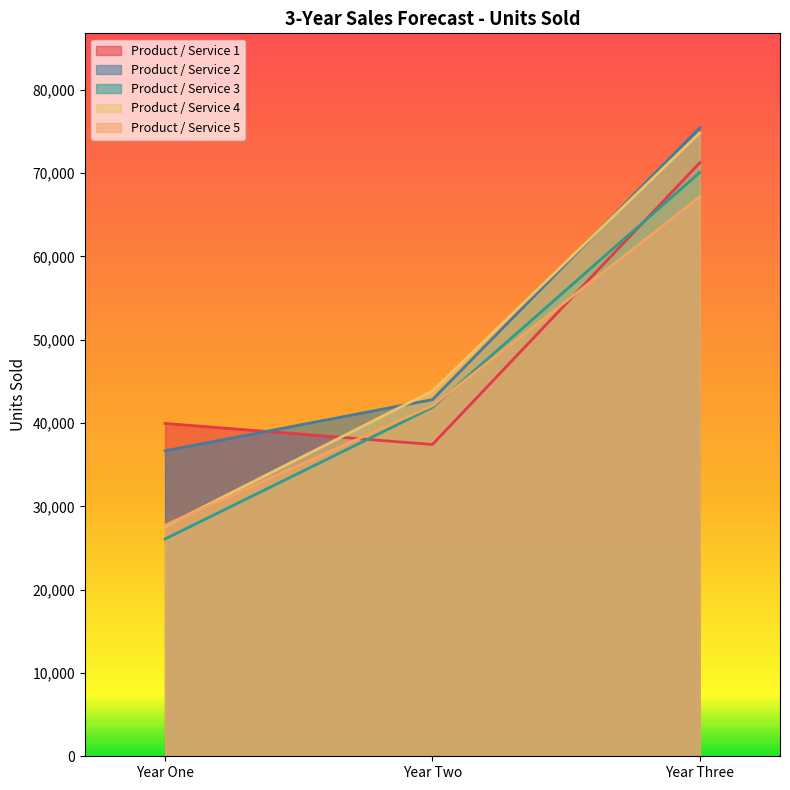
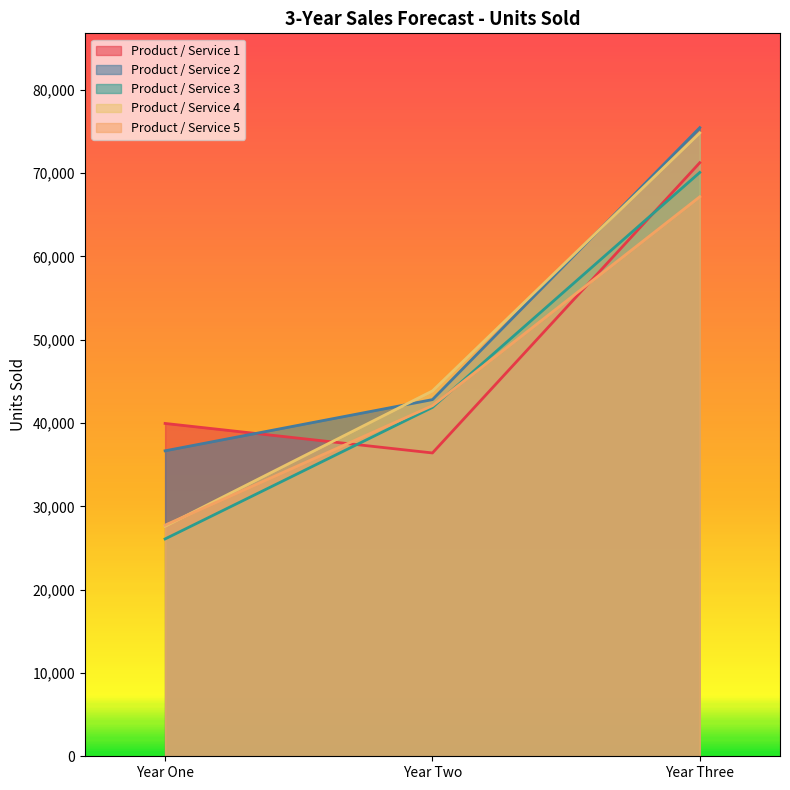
Product / Service 1, Year Two: 37,000 -> 36,000
